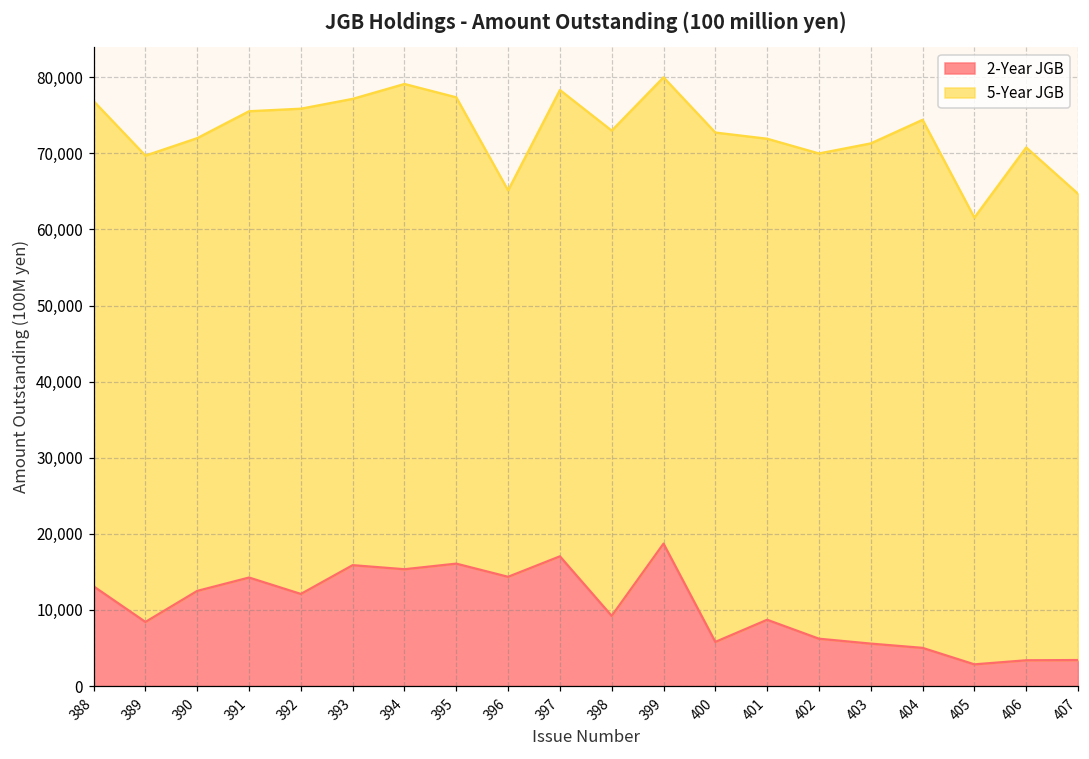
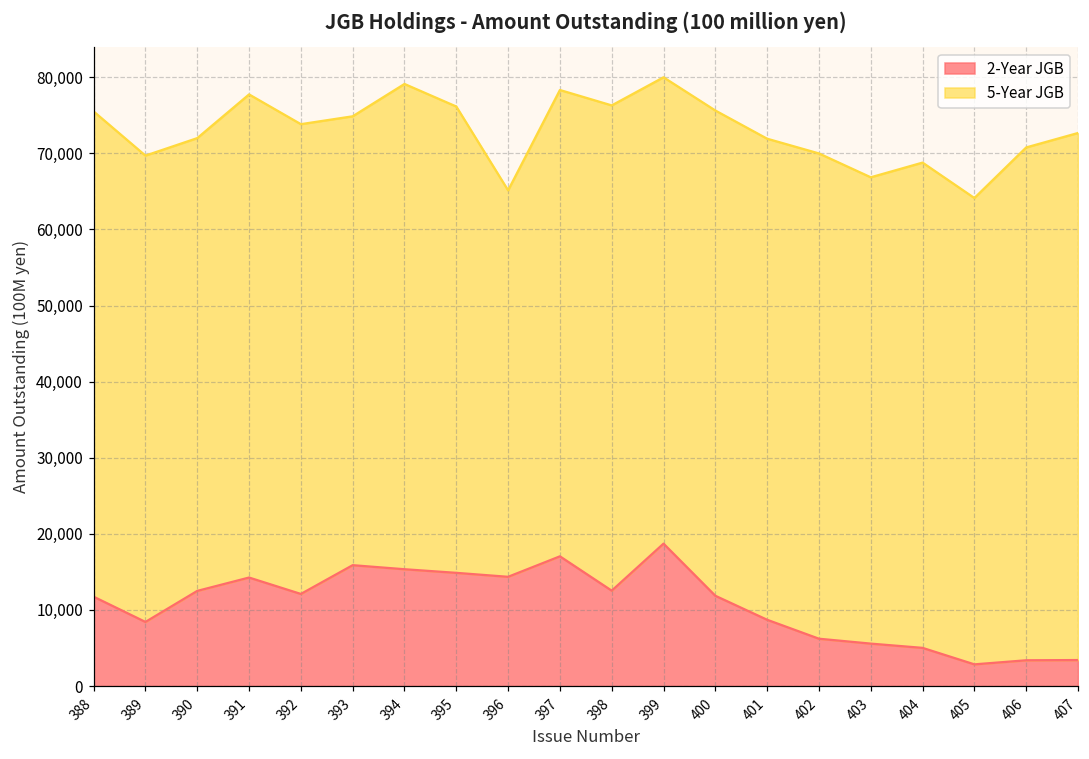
2-Year JGB, 388: 13,000 -> 12,000
5-Year JGB, 391: 61,000 -> 63,000
5-Year JGB, 392: 64,000 -> 62,000
5-Year JGB, 393: 61,000 -> 59,000
2-Year JGB, 395: 16,000 -> 15,000
2-Year JGB, 398: 9,000 -> 13,000
2-Year JGB, 400: 6,000 -> 12,000
5-Year JGB, 400: 67,000 -> 64,000
5-Year JGB, 403: 66,000 -> 61,000
5-Year JGB, 404: 69,000 -> 64,000
5-Year JGB, 405: 59,000 -> 61,000
5-Year JGB, 407: 61,000 -> 69,000
